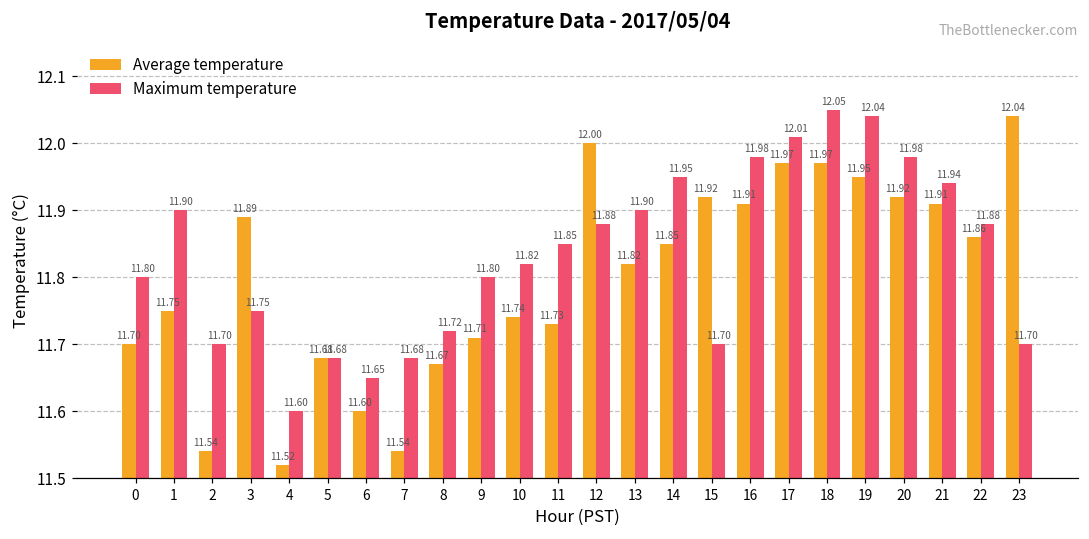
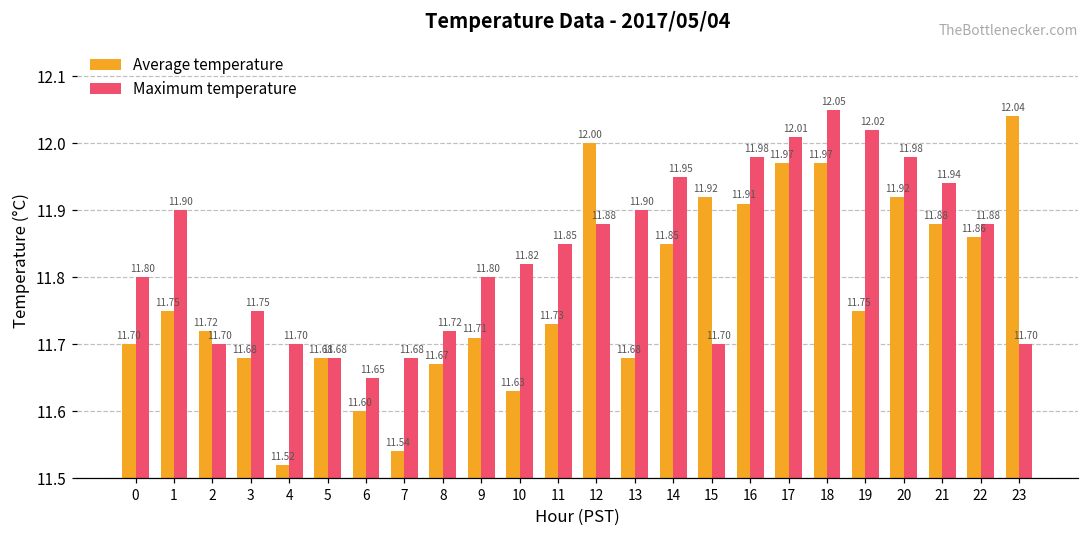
Average temperature, 2: 11.54 -> 11.72
Average temperature, 3: 11.89 -> 11.68
Maximum temperature, 4: 11.60 -> 11.70
Average temperature, 10: 11.74 -> 11.63
Average temperature, 13: 11.82 -> 11.68
Average temperature, 19: 11.95 -> 11.75
Maximum temperature, 19: 12.04 -> 12.02
Average temperature, 21: 11.91 -> 11.88
